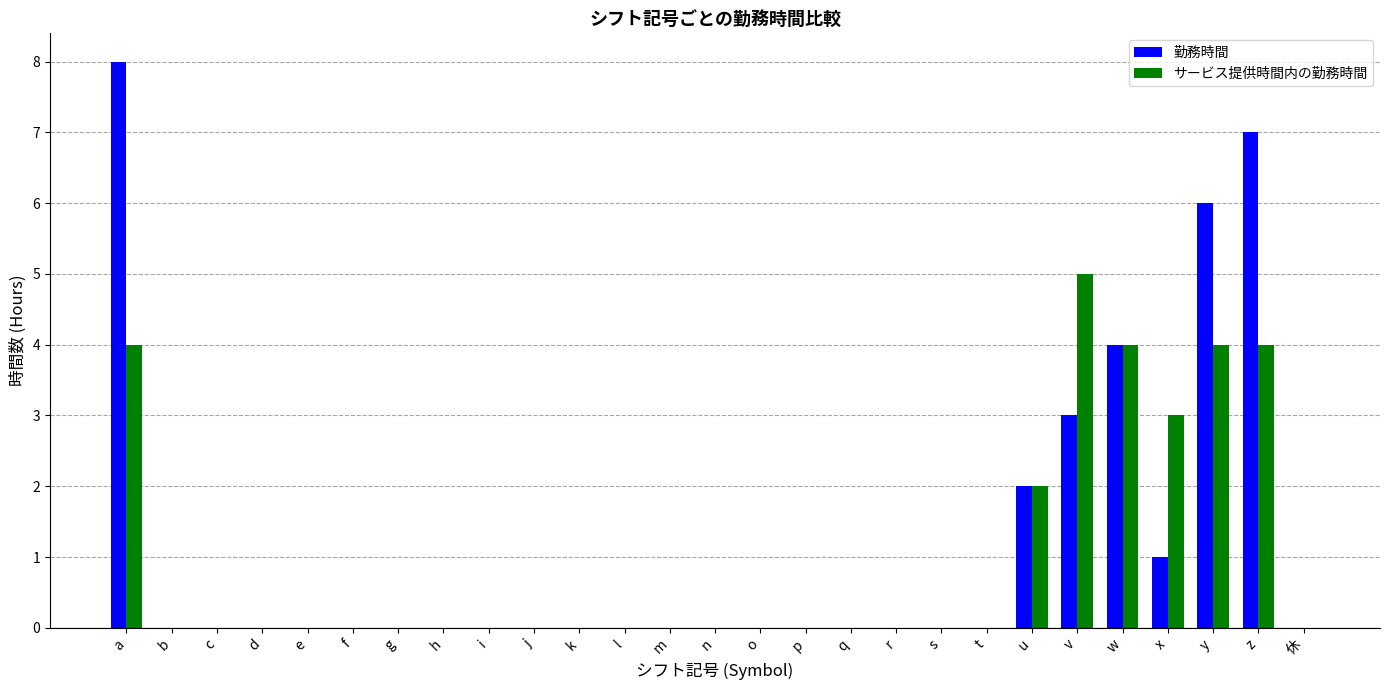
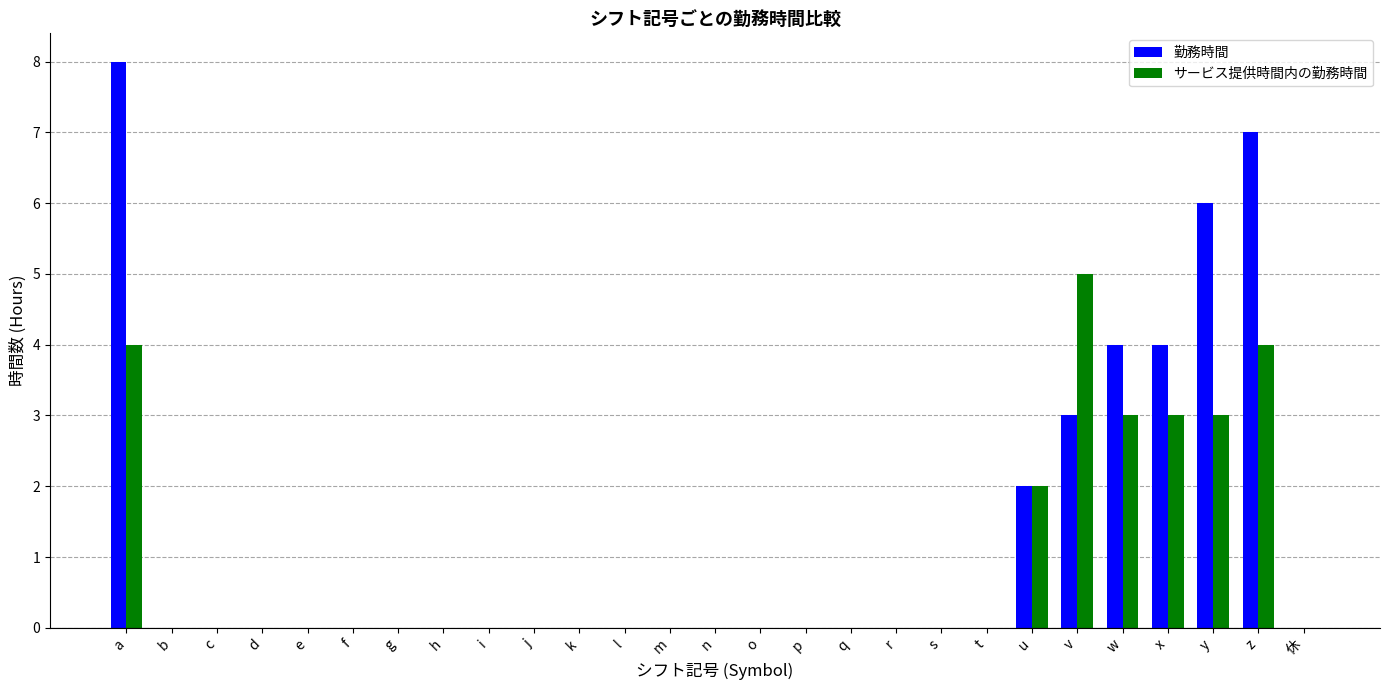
サービス提供時間内の勤務時間, w: 4 -> 3
勤務時間, x: 1 -> 4
サービス提供時間内の勤務時間, y: 4 -> 3
